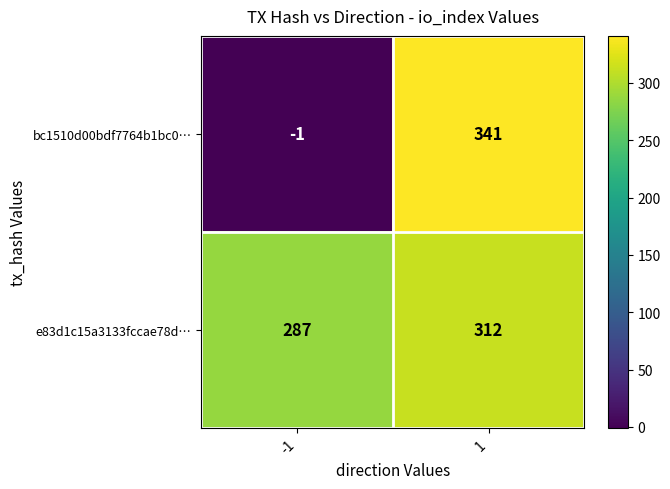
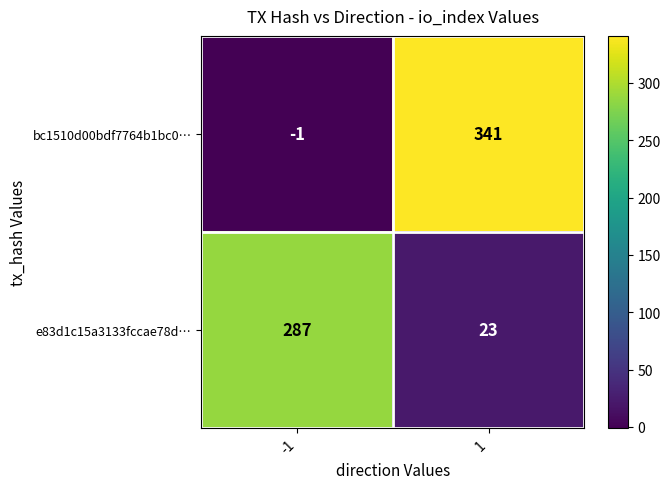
e83d1c15a3133fccae78d…, 1: 312 -> 23
